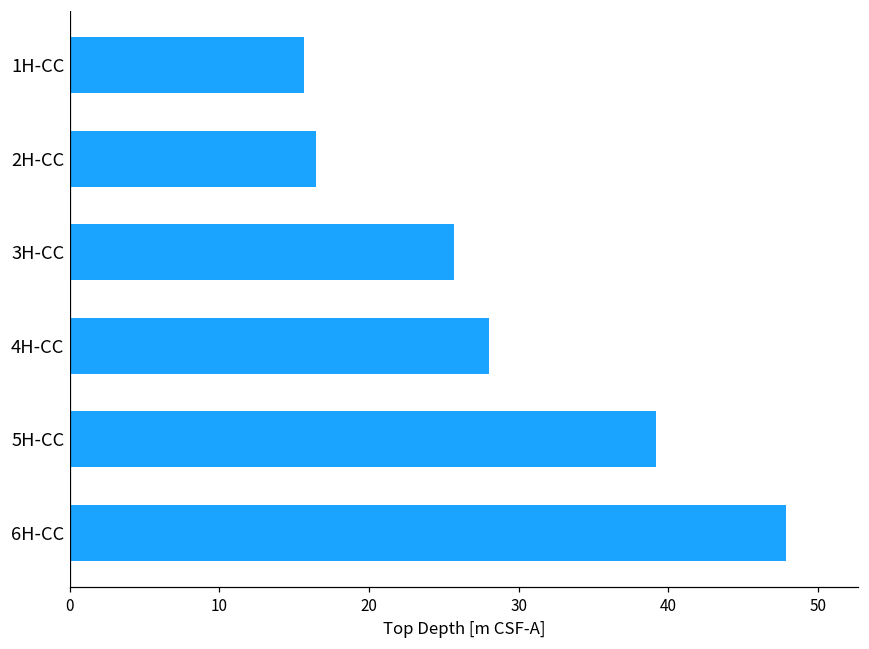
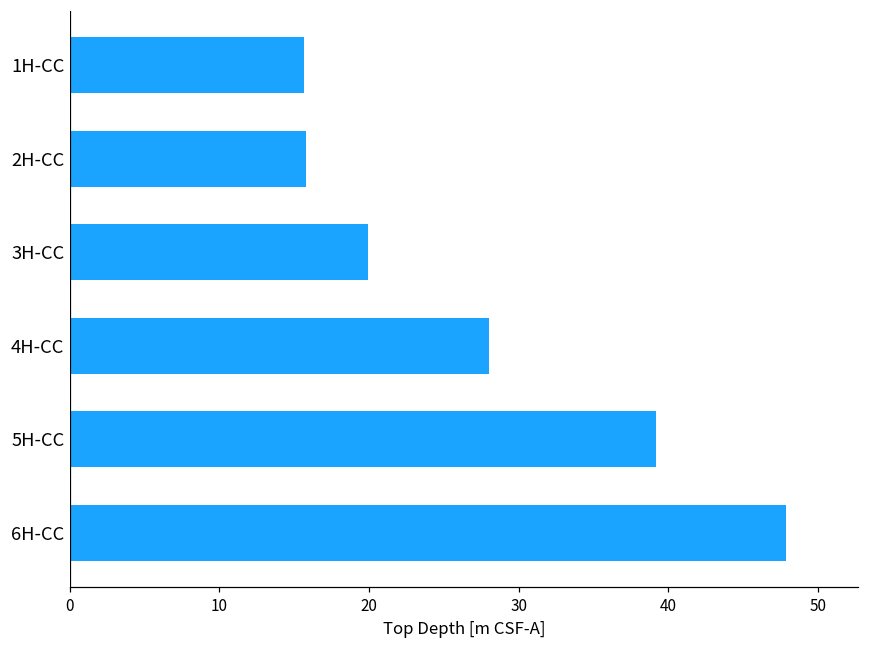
2H-CC: 16.4 -> 15.8
3H-CC: 25.7 -> 19.9
